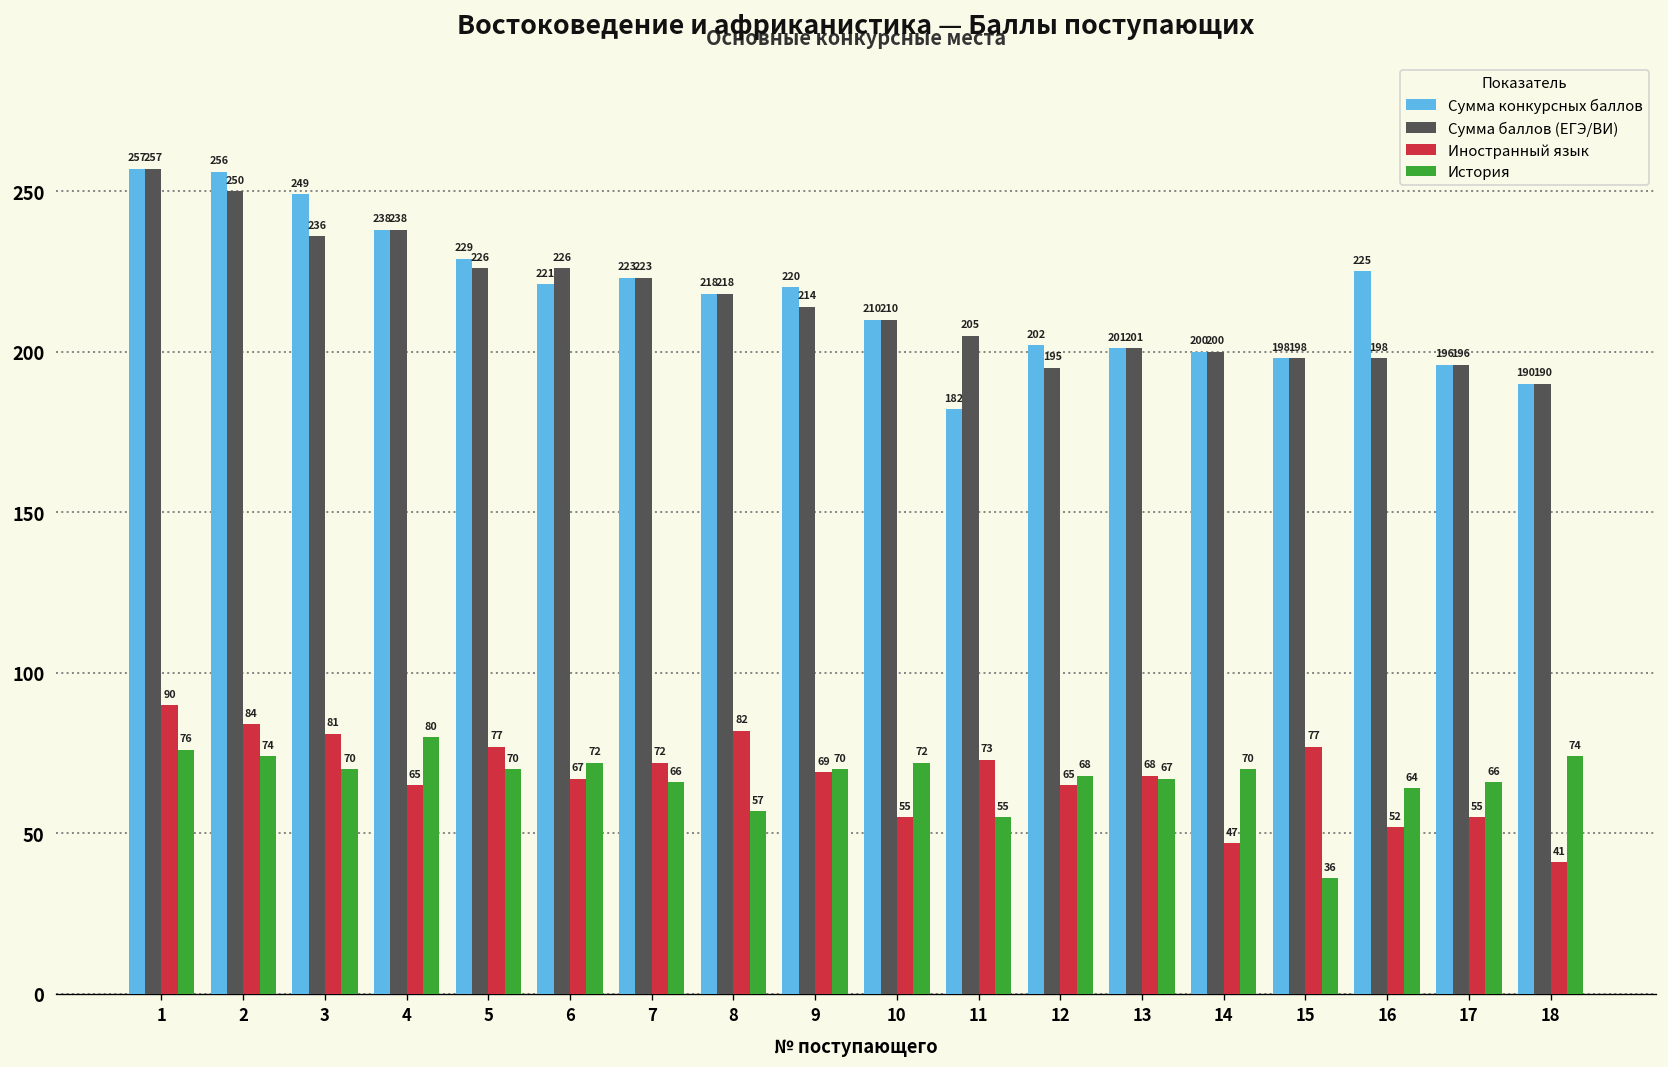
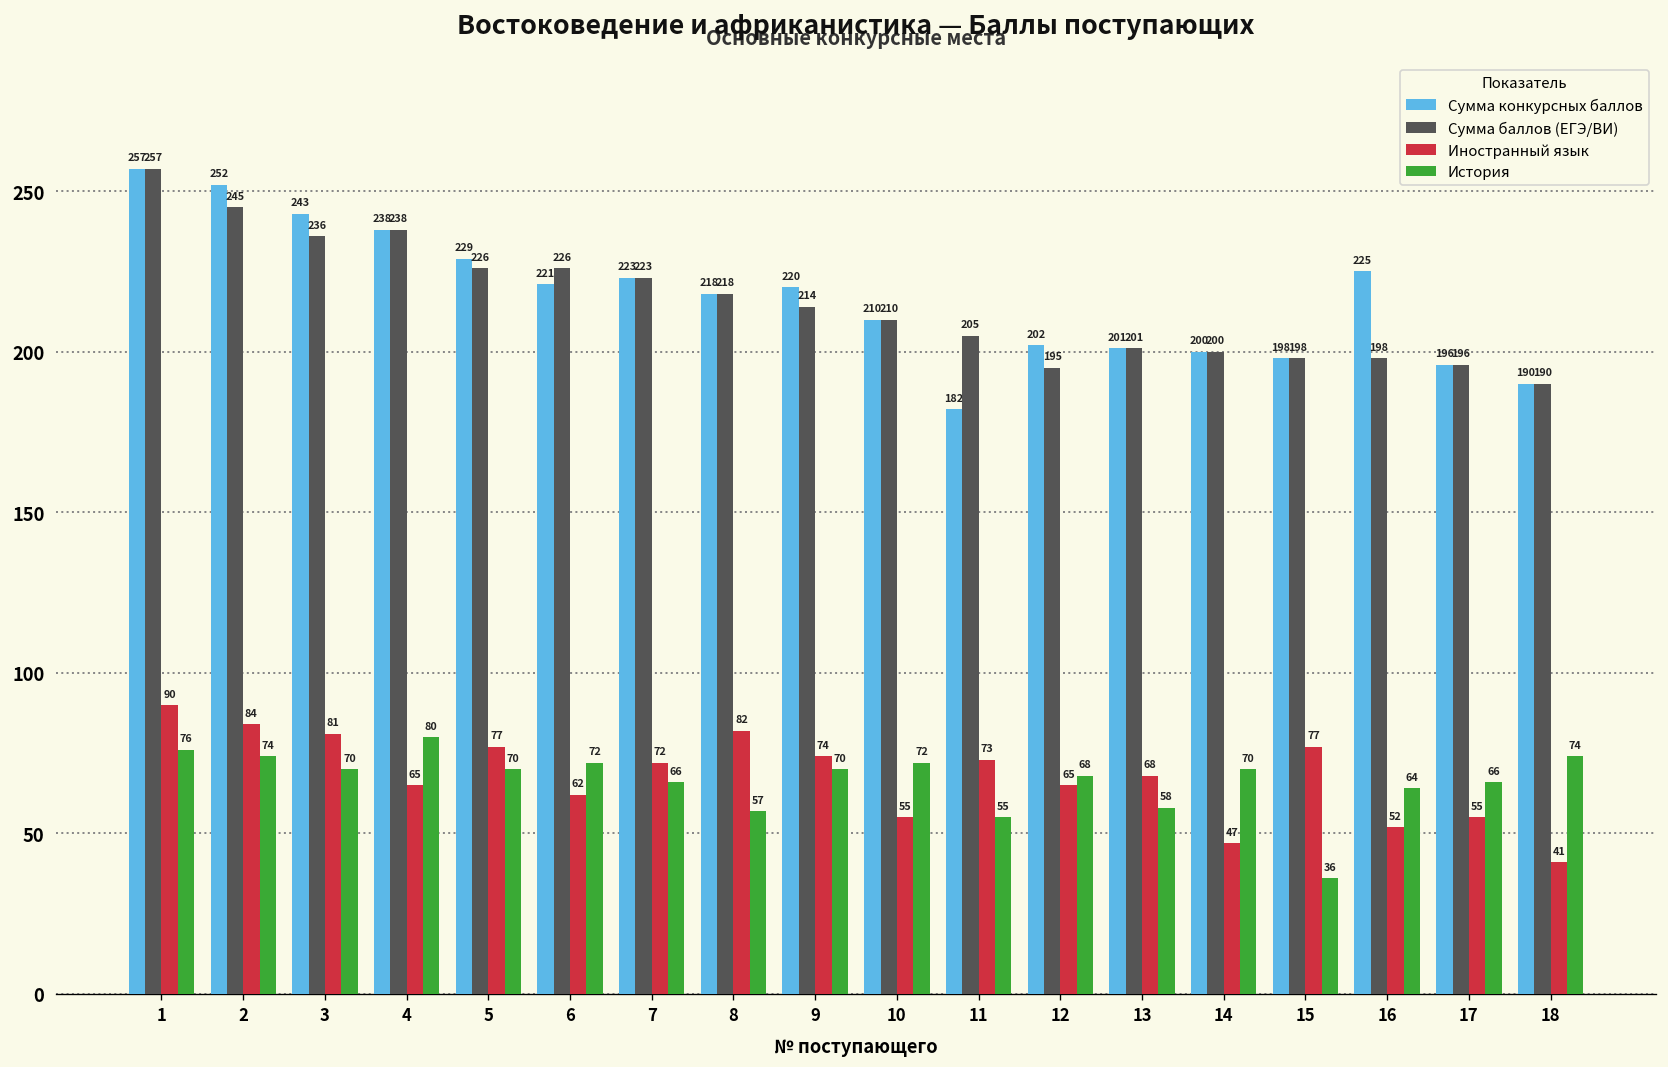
Сумма конкурсных баллов, 2: 256 -> 252
Сумма баллов (ЕГЭ/ВИ), 2: 250 -> 245
Сумма конкурсных баллов, 3: 249 -> 243
Иностранный язык, 6: 67 -> 62
Иностранный язык, 9: 69 -> 74
История, 13: 67 -> 58
